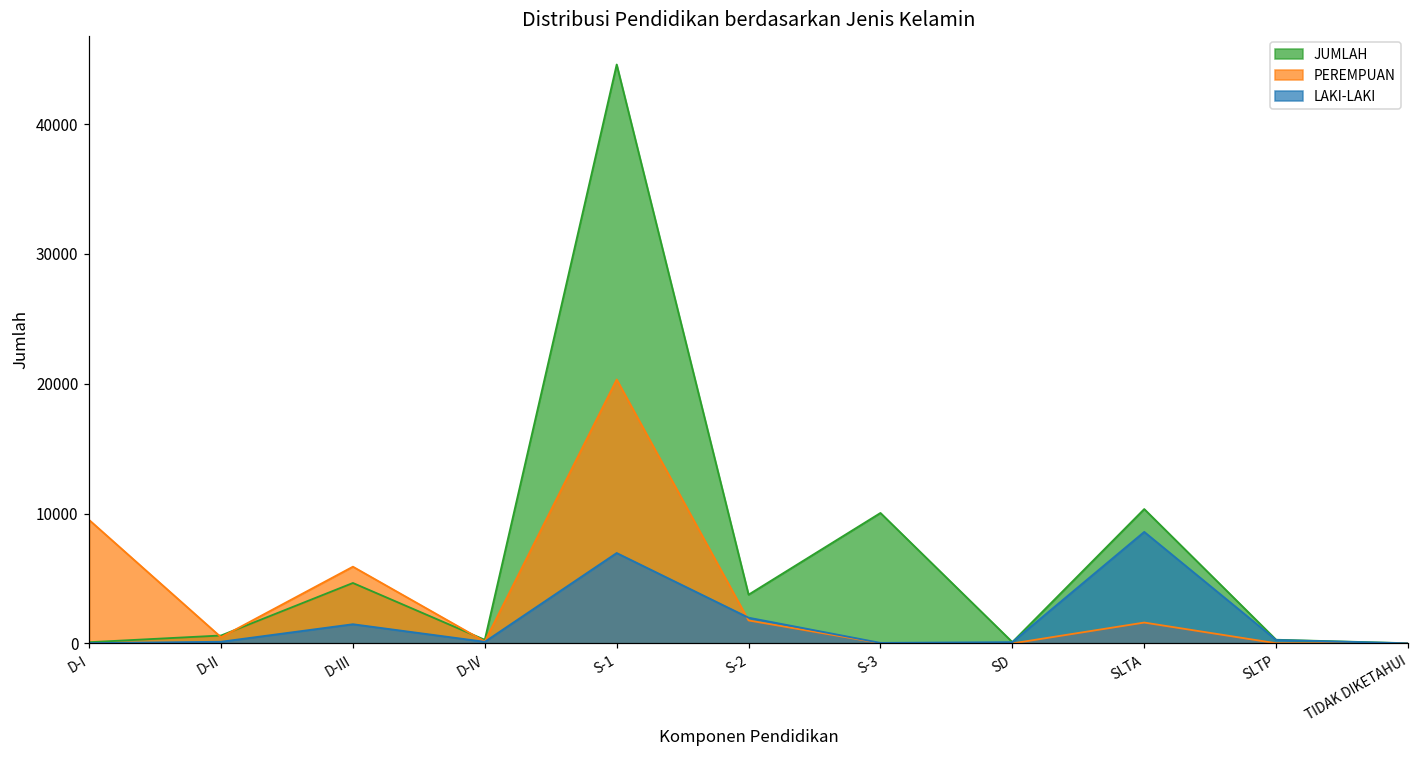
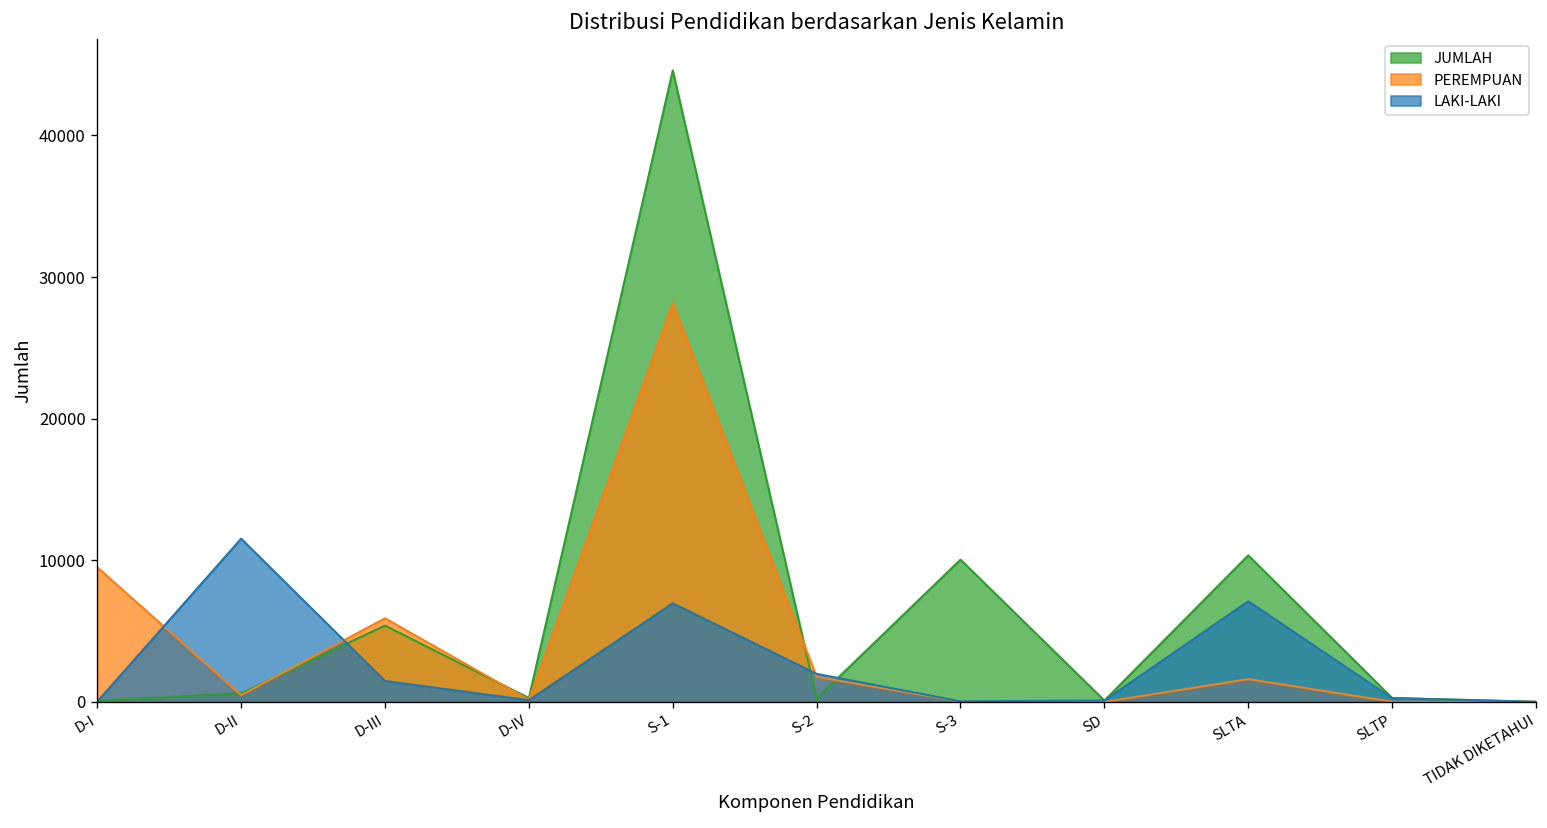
LAKI-LAKI, D-II: 100 -> 11500
JUMLAH, D-III: 4700 -> 5400
PEREMPUAN, S-1: 20300 -> 28200
JUMLAH, S-2: 3800 -> 200
LAKI-LAKI, SLTA: 8600 -> 7100
